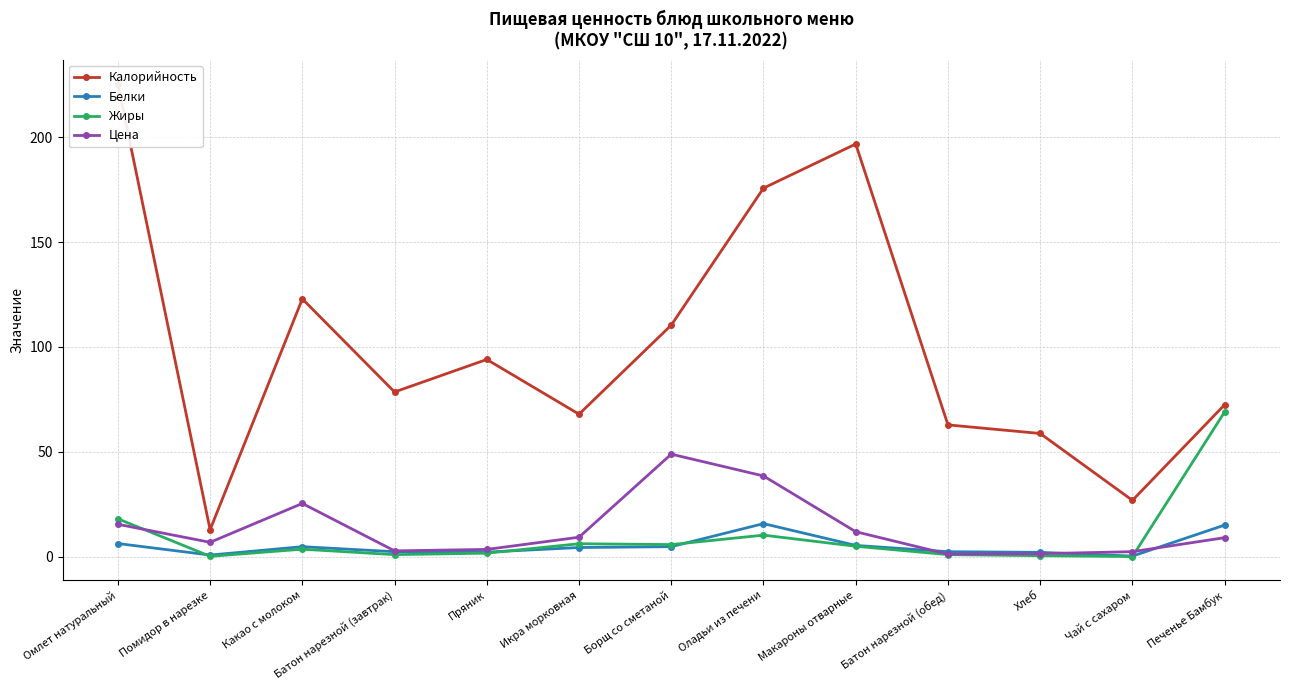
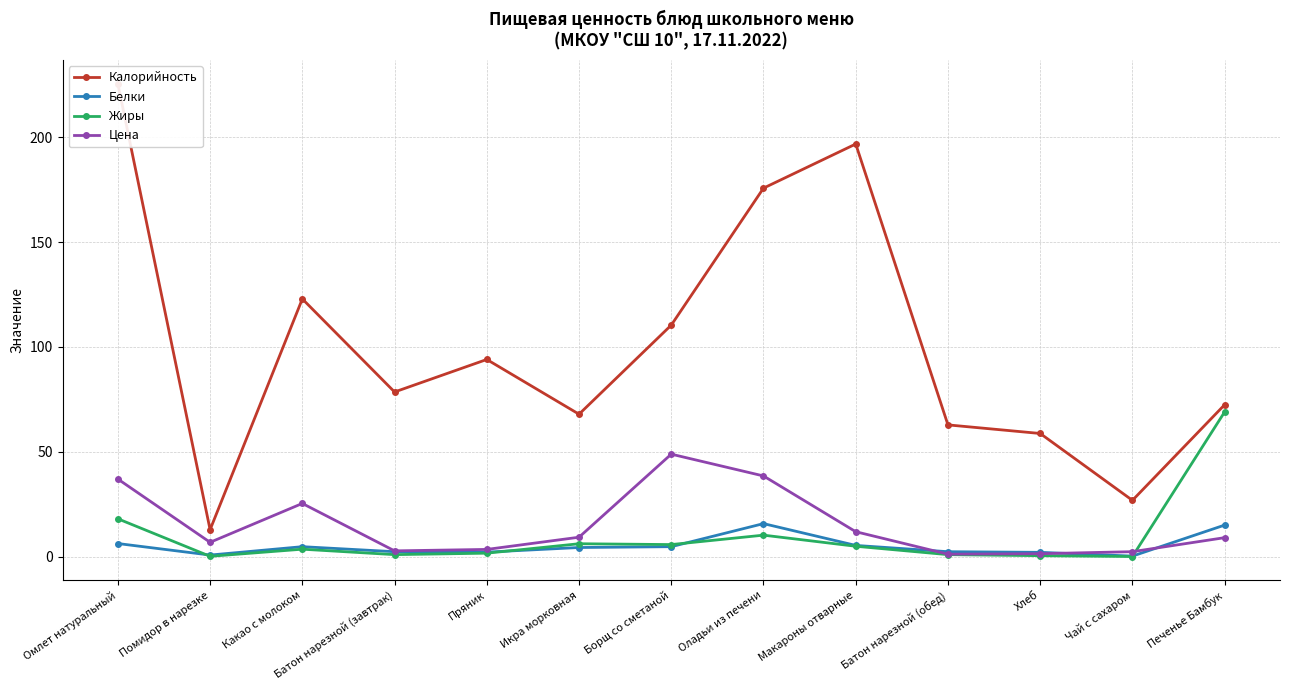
Цена, Омлет натуральный: 15 -> 37
